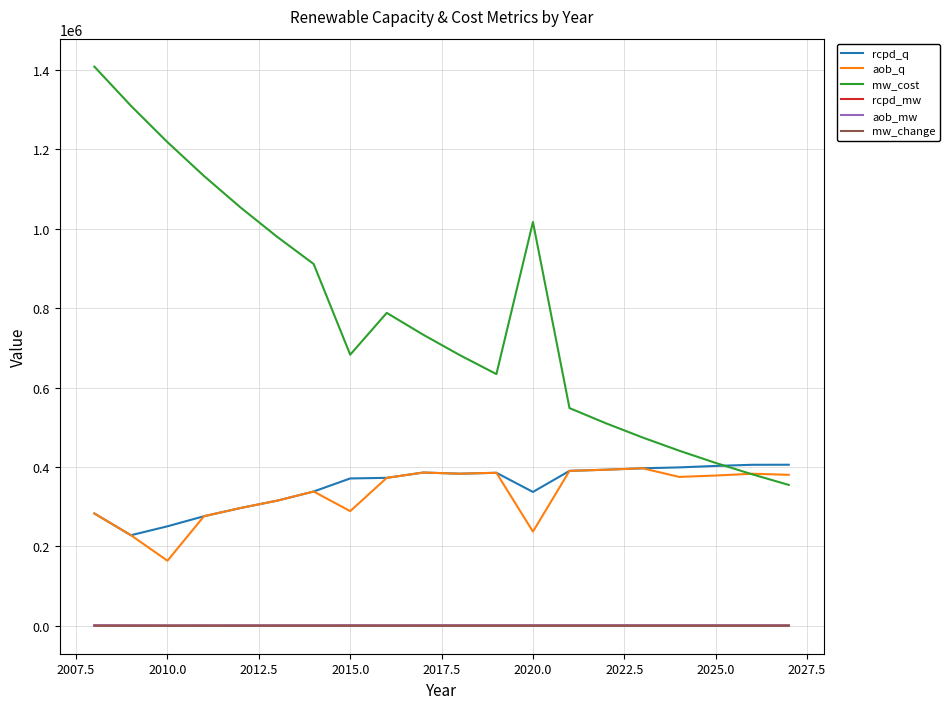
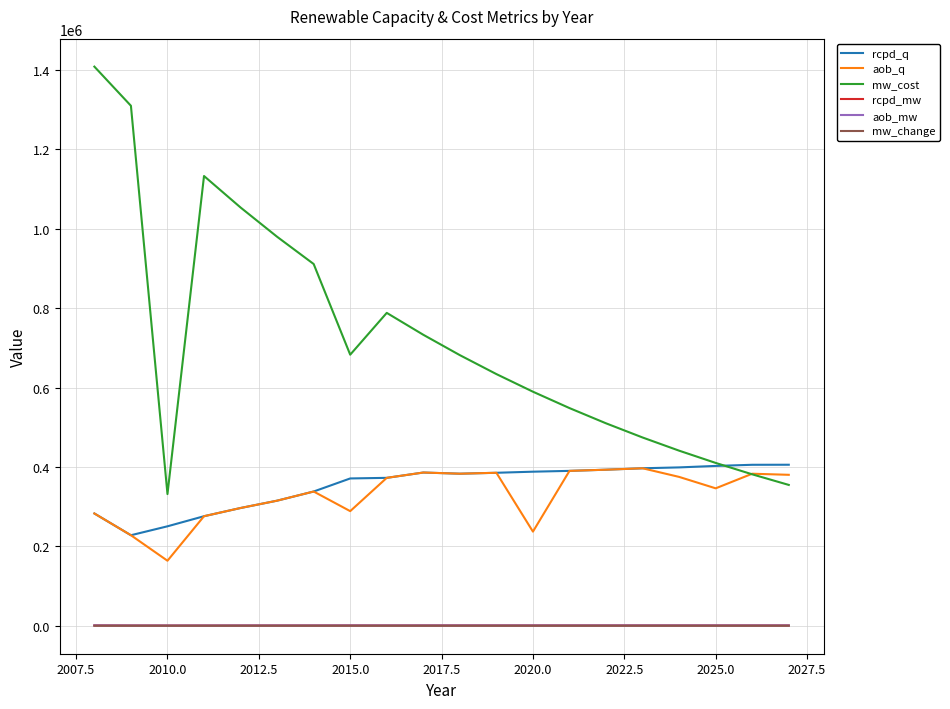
mw_cost, 2010.0: 1220000 -> 330000
rcpd_q, 2020.0: 340000 -> 390000
mw_cost, 2020.0: 1020000 -> 590000
aob_q, 2025.0: 380000 -> 350000
